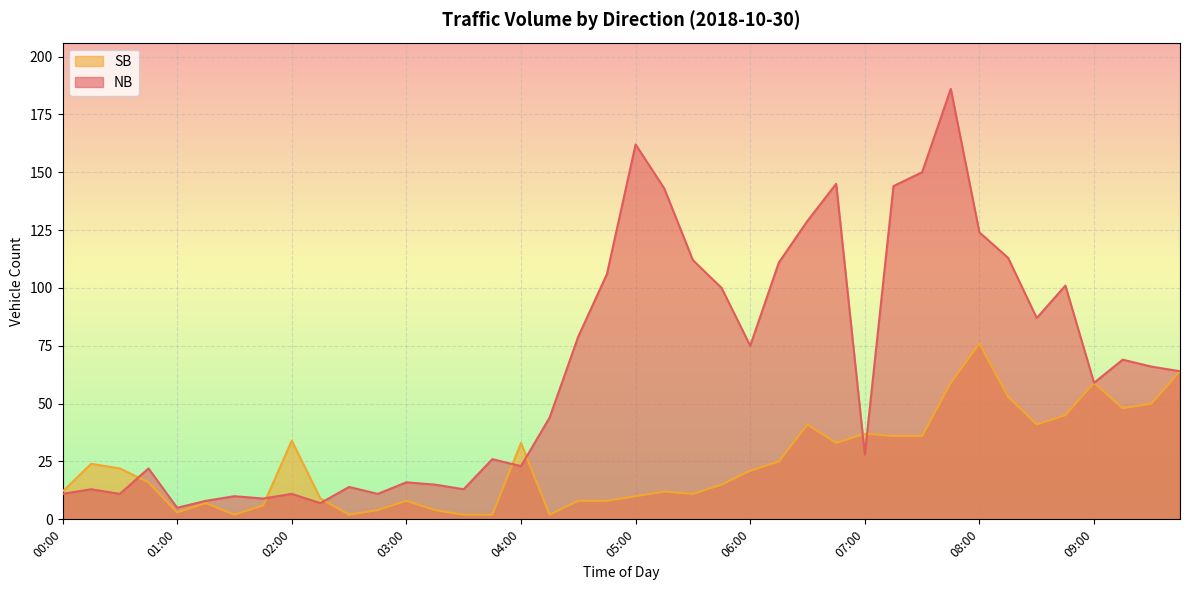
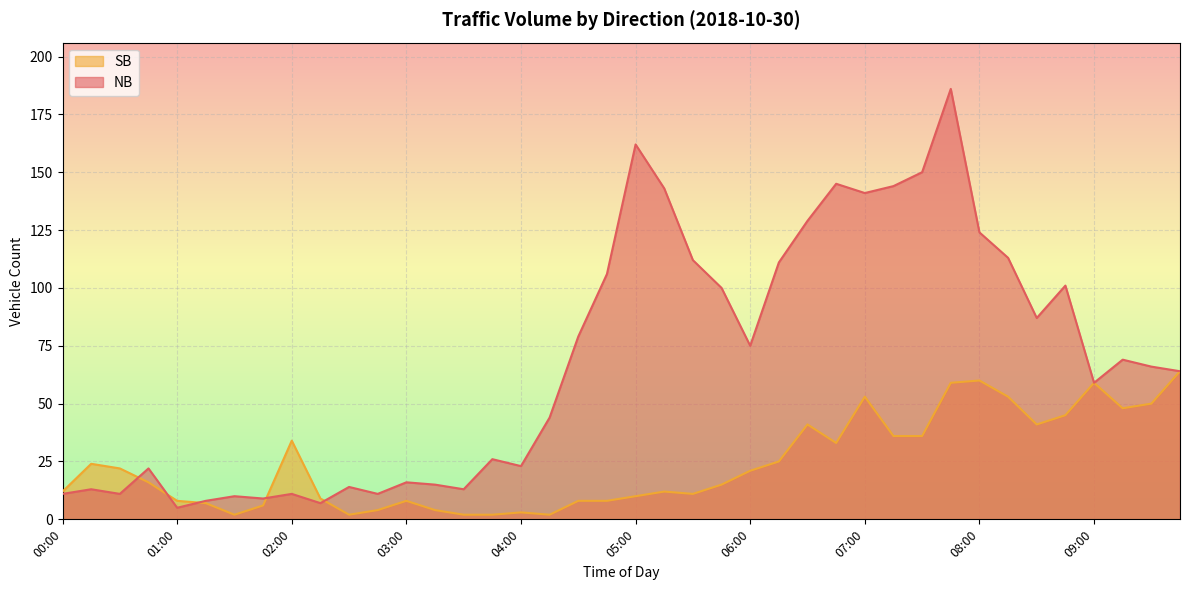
SB, 01:00: 3 -> 8
SB, 04:00: 33 -> 3
SB, 07:00: 37 -> 53
NB, 07:00: 28 -> 141
SB, 08:00: 76 -> 60
